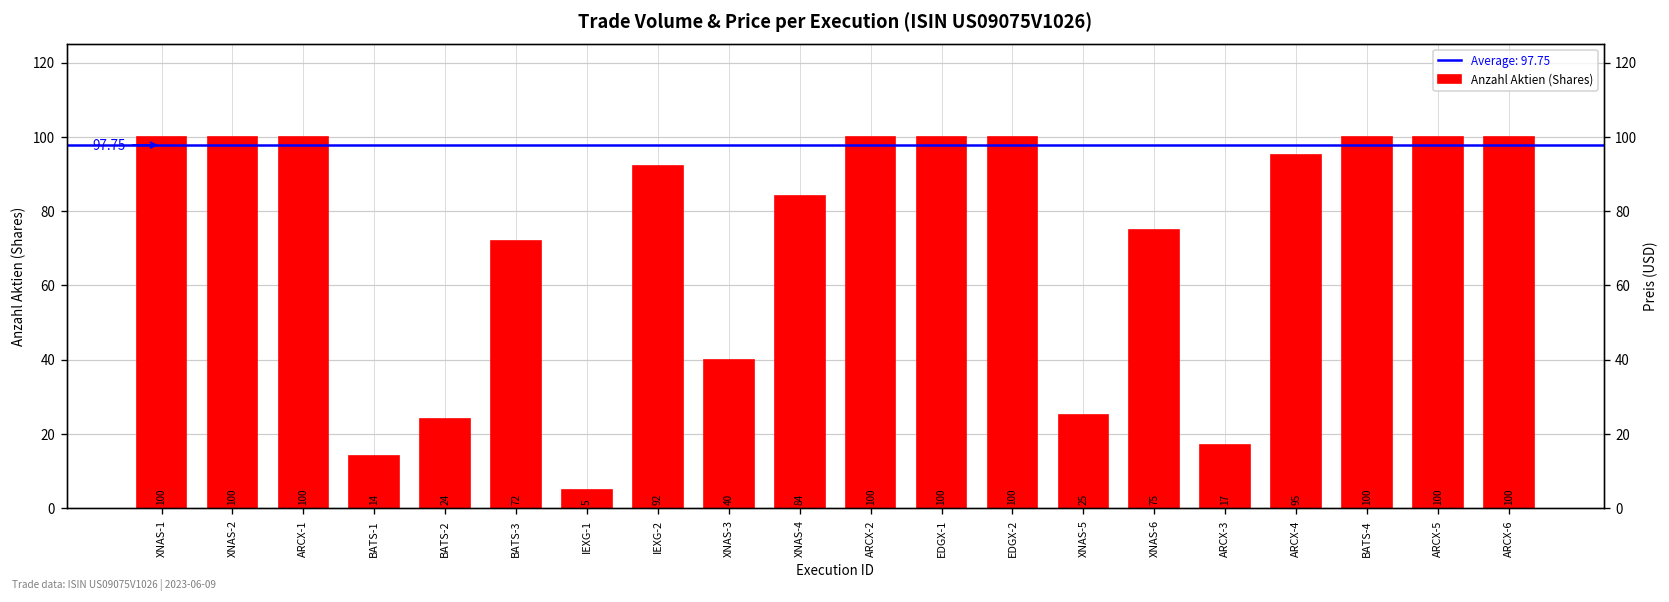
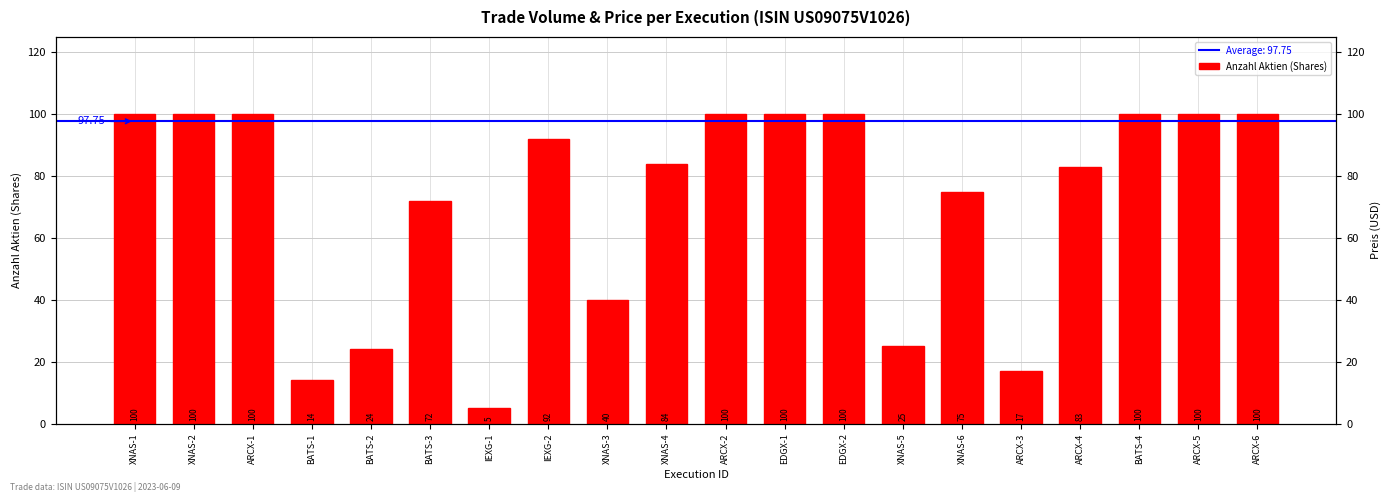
ARCX-4: 95 -> 83
